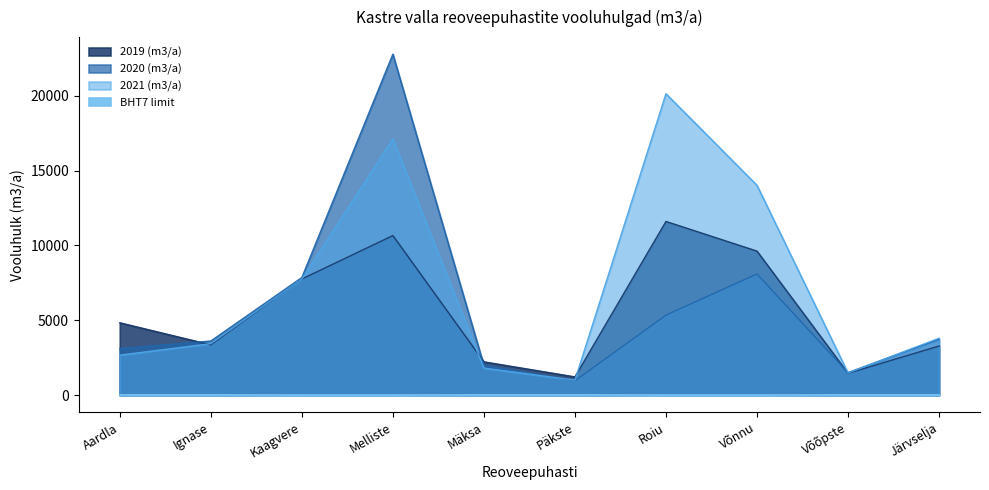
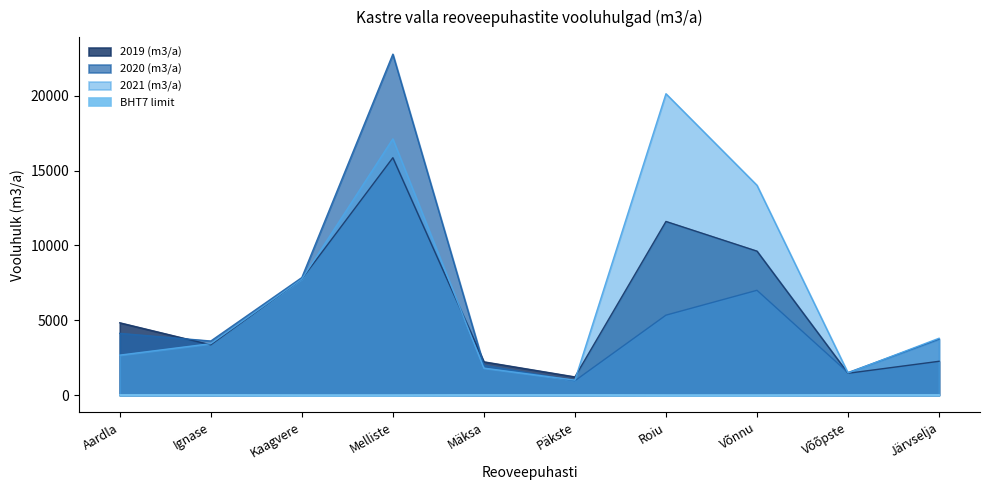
2020 (m3/a), Aardla: 3100 -> 4100
2019 (m3/a), Melliste: 10700 -> 15900
2020 (m3/a), Võnnu: 8100 -> 7000
2019 (m3/a), Järvselja: 3300 -> 2300
